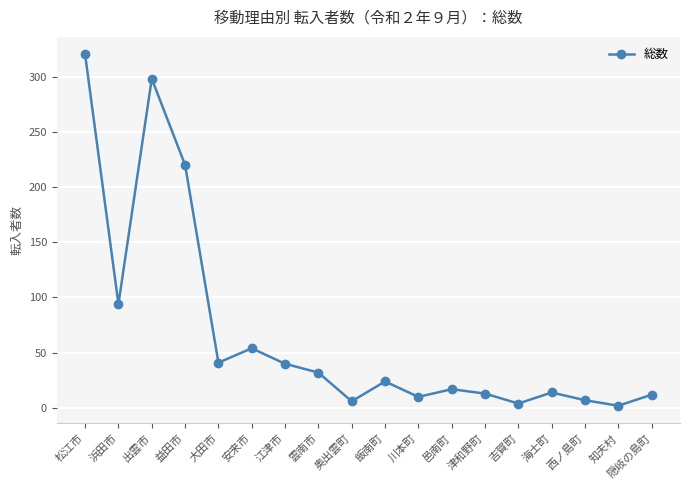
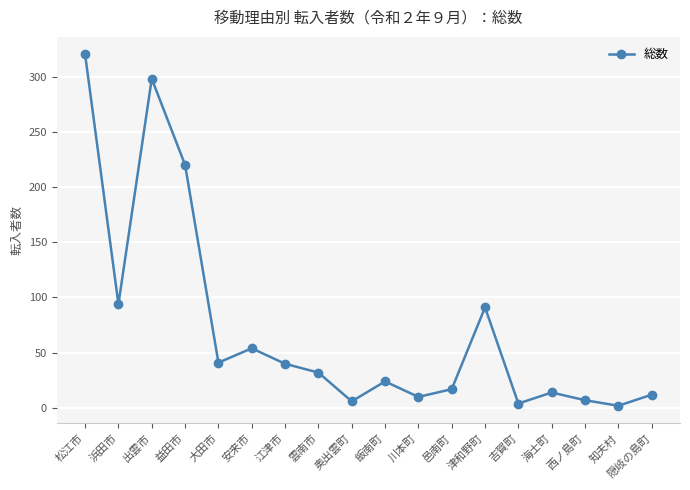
津和野町: 13 -> 91
